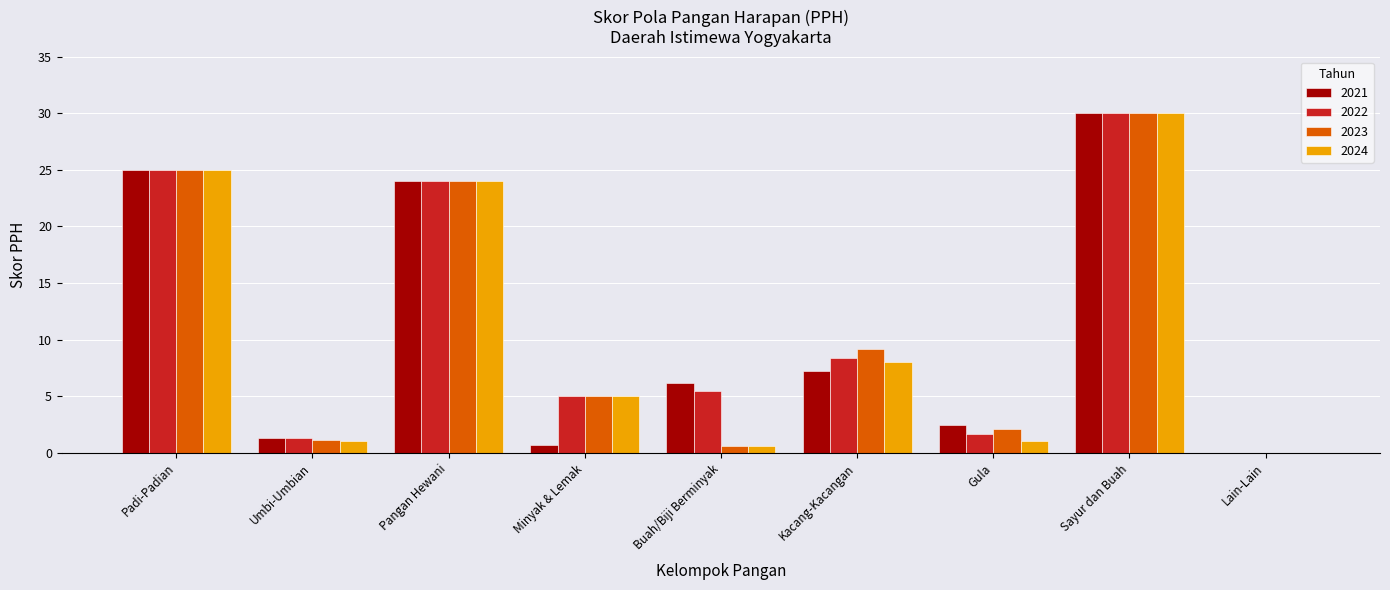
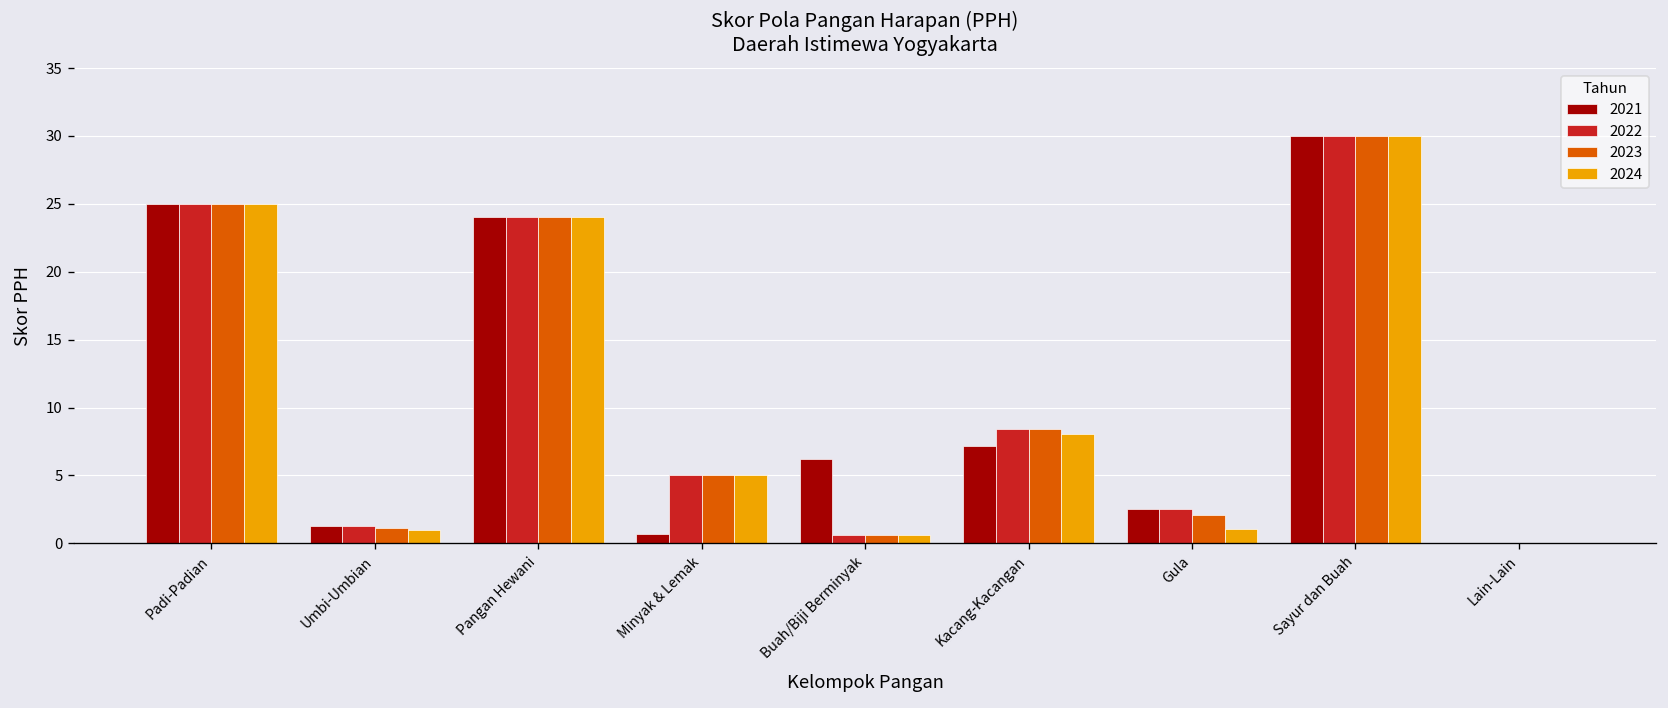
2022, Buah/Biji Berminyak: 5.5 -> 0.6
2023, Kacang-Kacangan: 9.2 -> 8.4
2022, Gula: 1.7 -> 2.5
